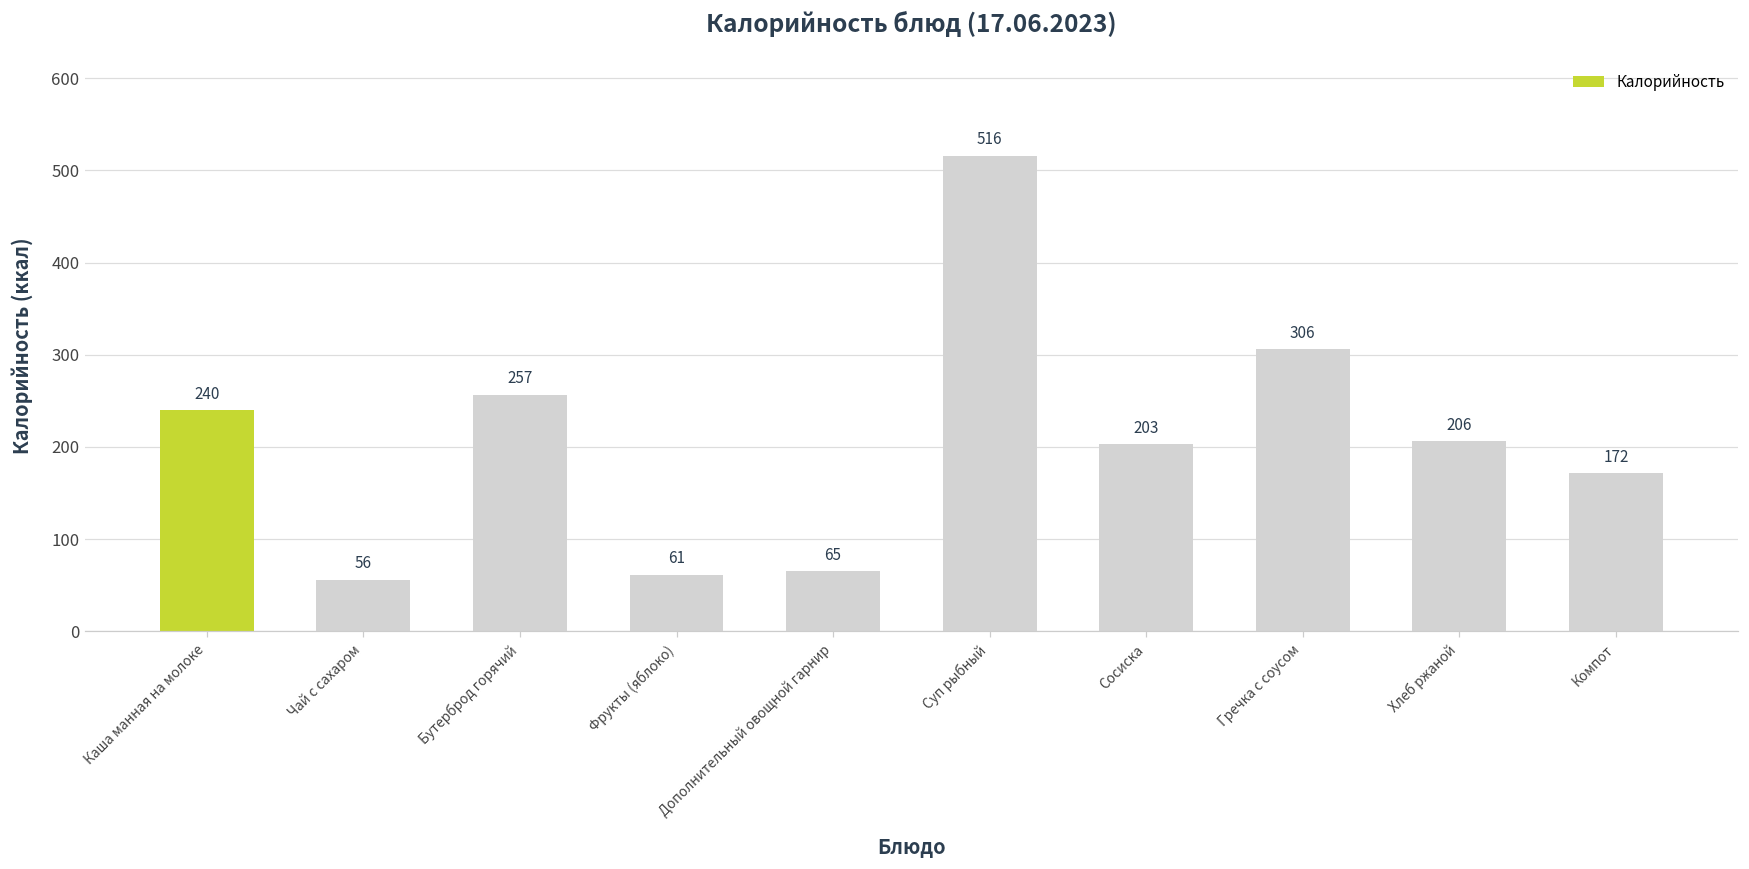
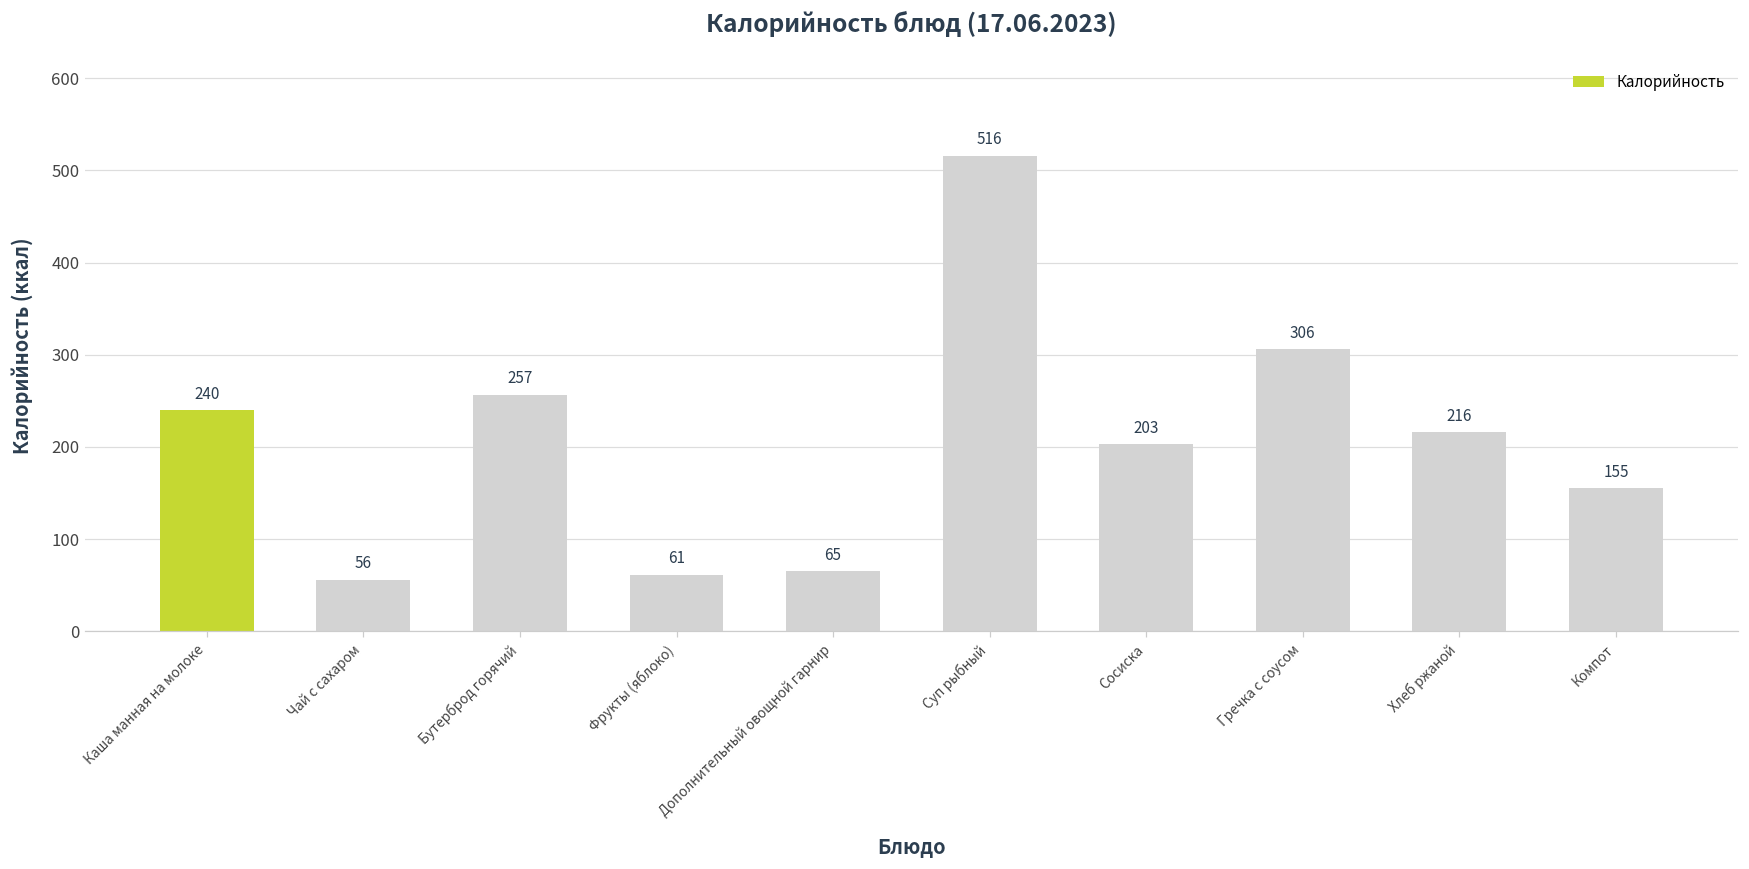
Хлеб ржаной: 206 -> 216
Компот: 172 -> 155
